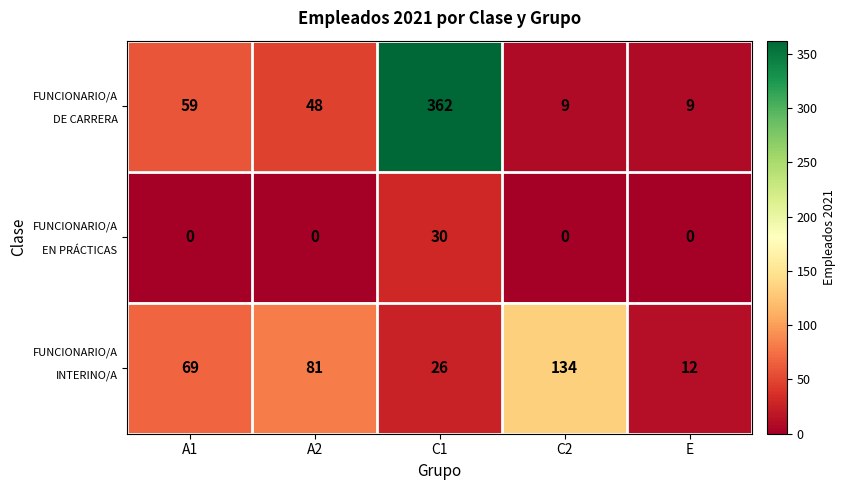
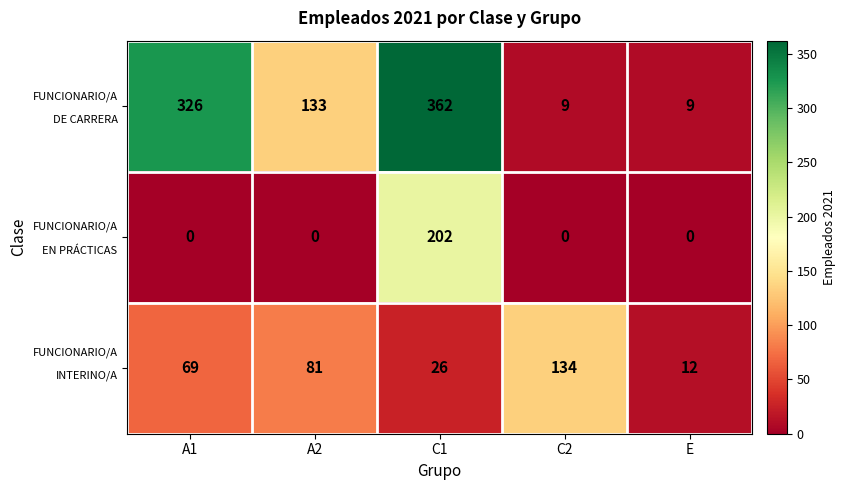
FUNCIONARIO/A DE CARRERA, A1: 59 -> 326
FUNCIONARIO/A DE CARRERA, A2: 48 -> 133
FUNCIONARIO/A EN PRÁCTICAS, C1: 30 -> 202
